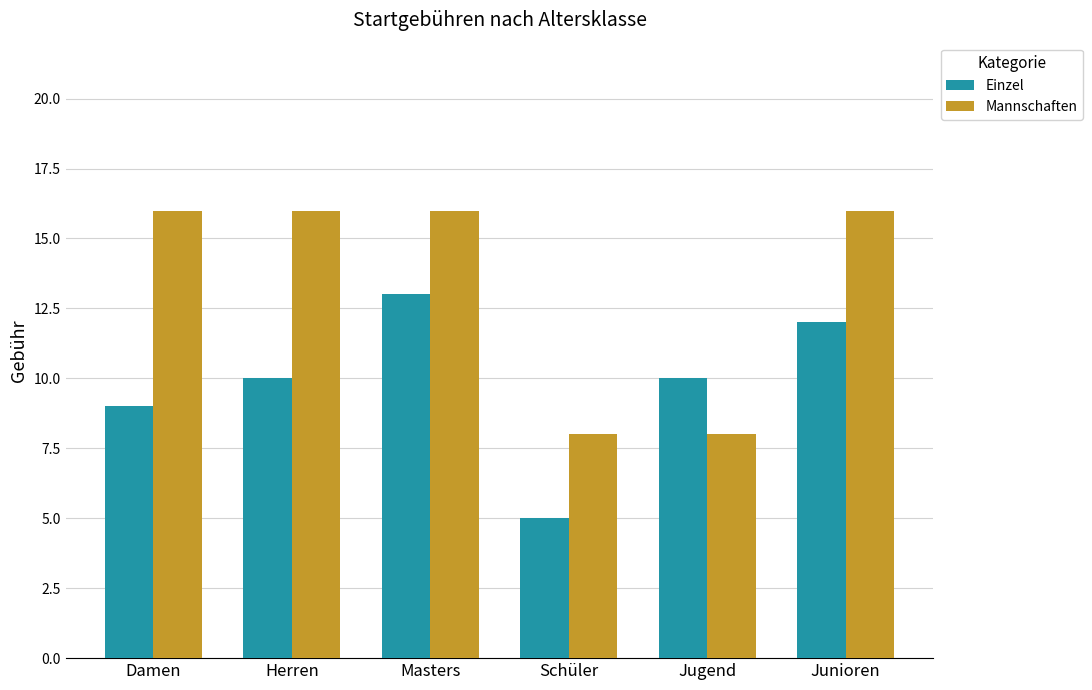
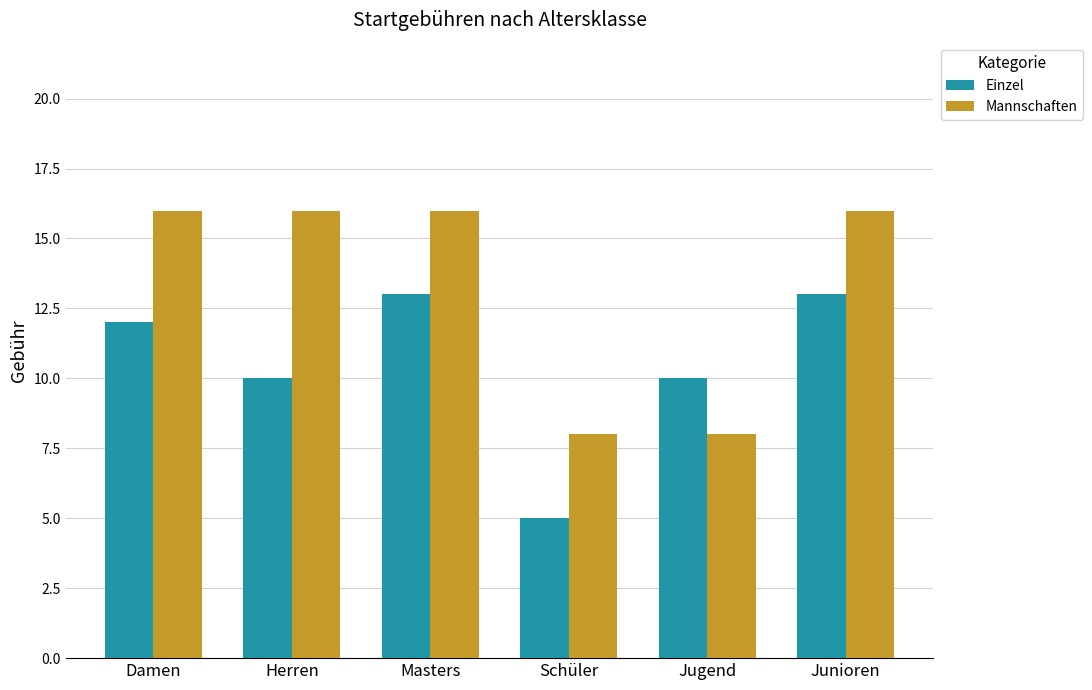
Einzel, Damen: 9 -> 12
Einzel, Junioren: 12 -> 13
